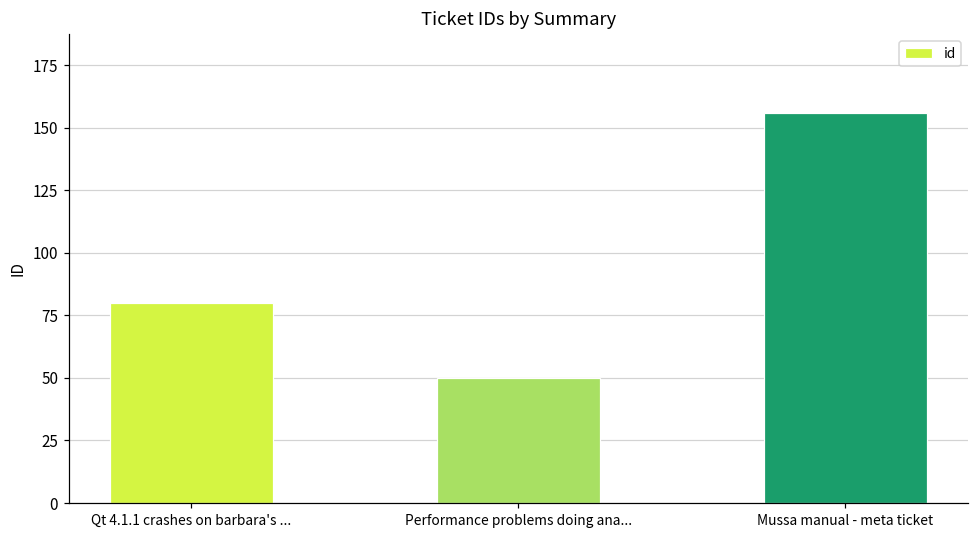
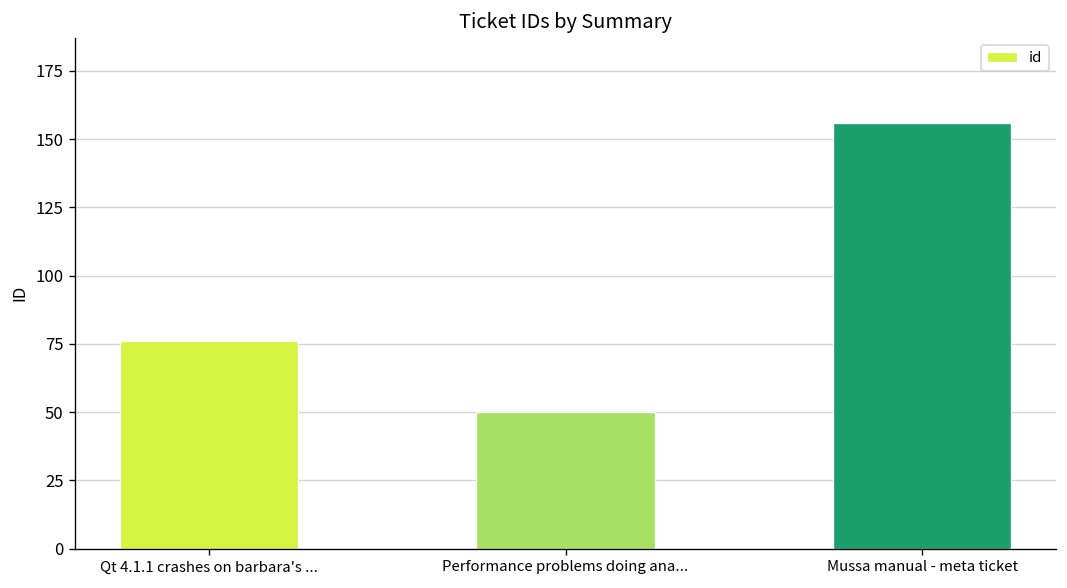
Qt 4.1.1 crashes on barbara's ...: 80 -> 76
